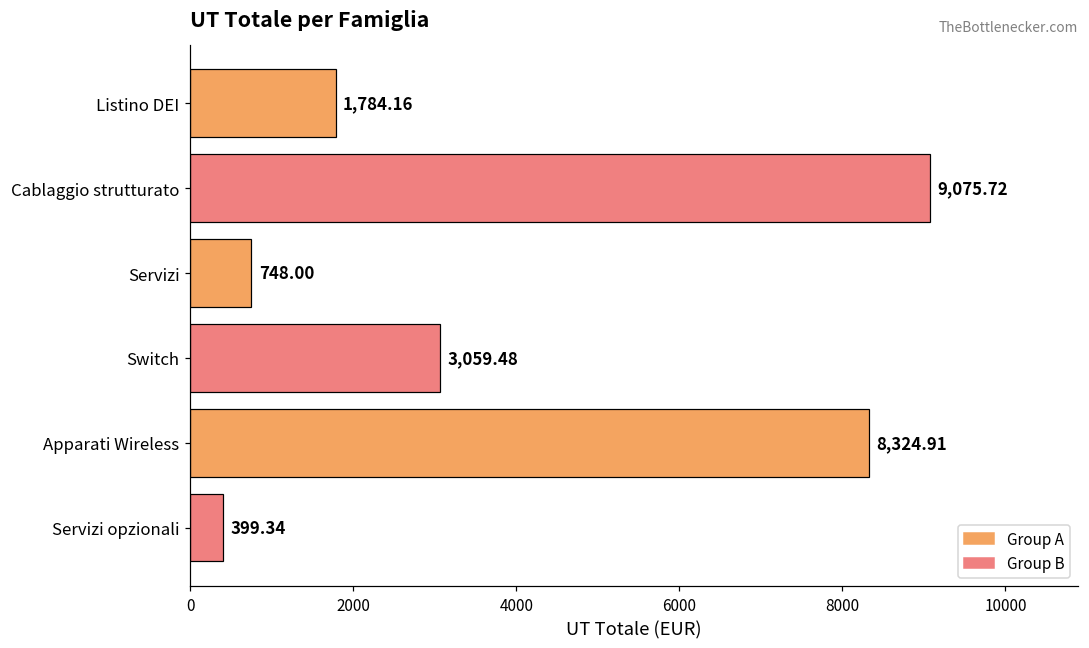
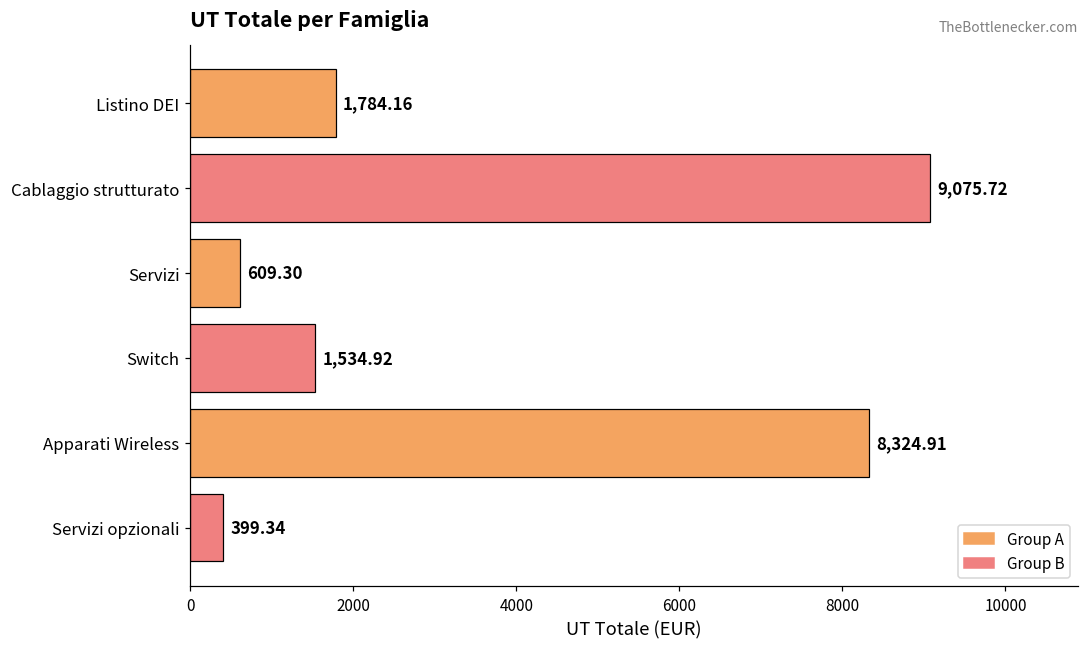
Servizi: 748.00 -> 609.30
Switch: 3,059.48 -> 1,534.92
